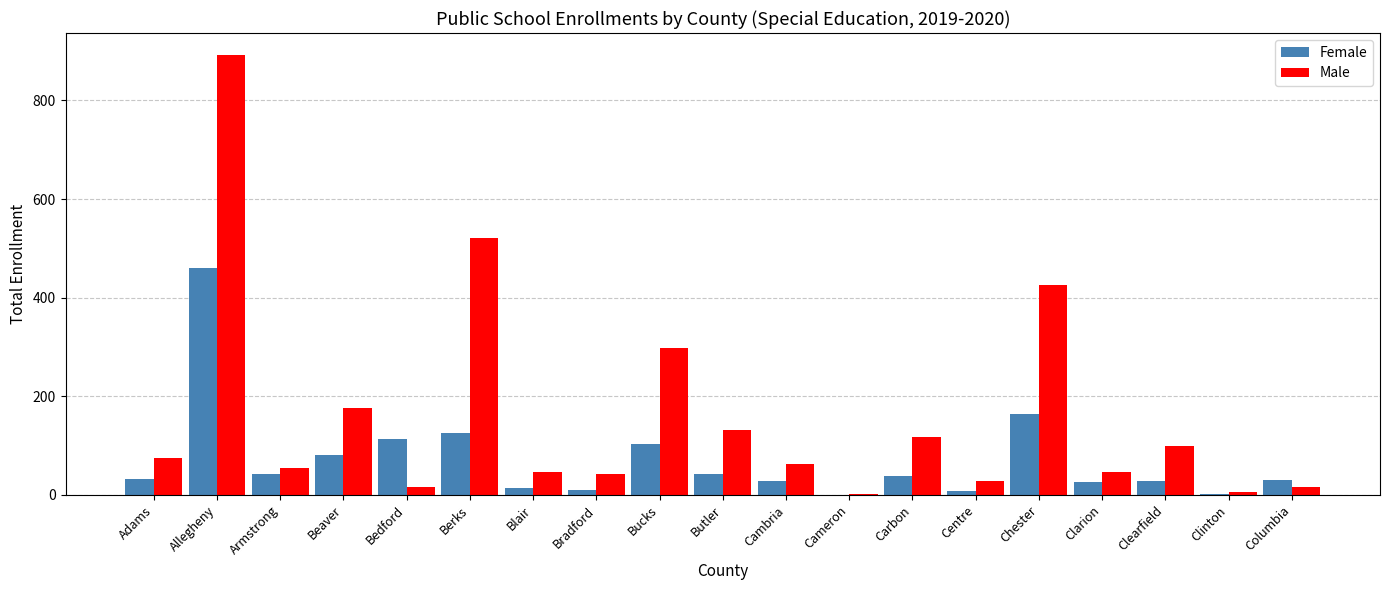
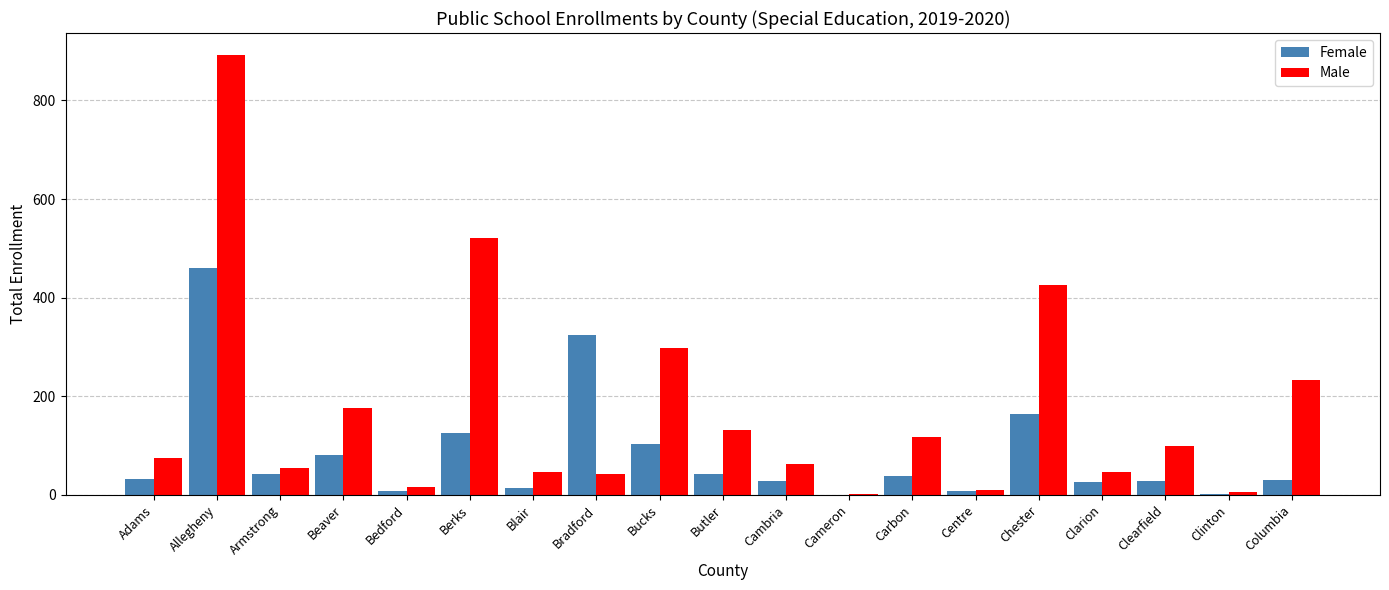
Female, Bedford: 110 -> 10
Female, Bradford: 10 -> 320
Male, Centre: 30 -> 10
Male, Columbia: 20 -> 230
